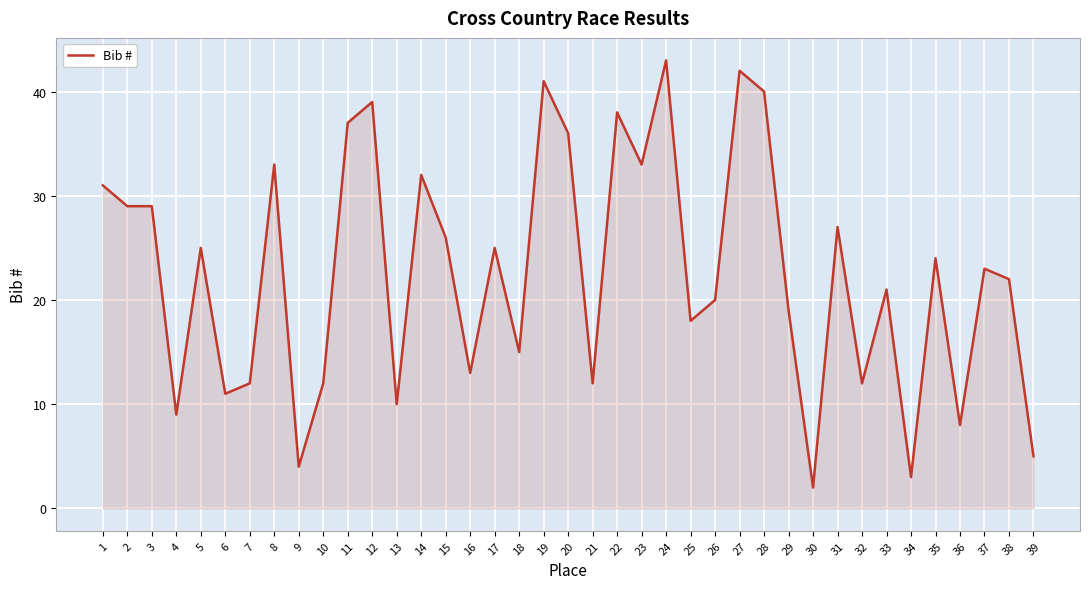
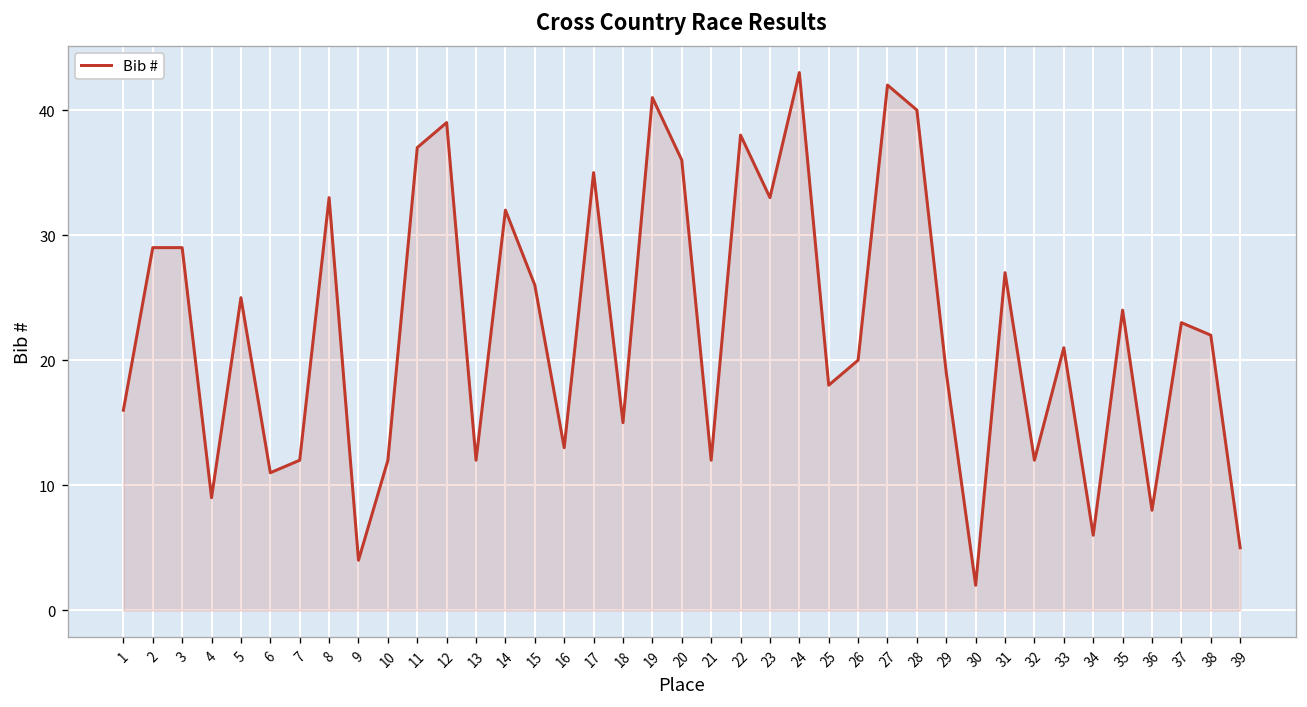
1: 31 -> 16
13: 10 -> 12
17: 25 -> 35
34: 3 -> 6
